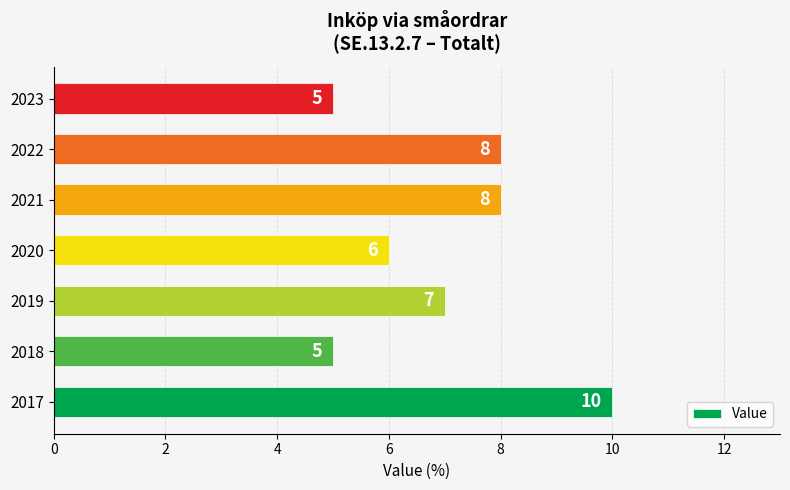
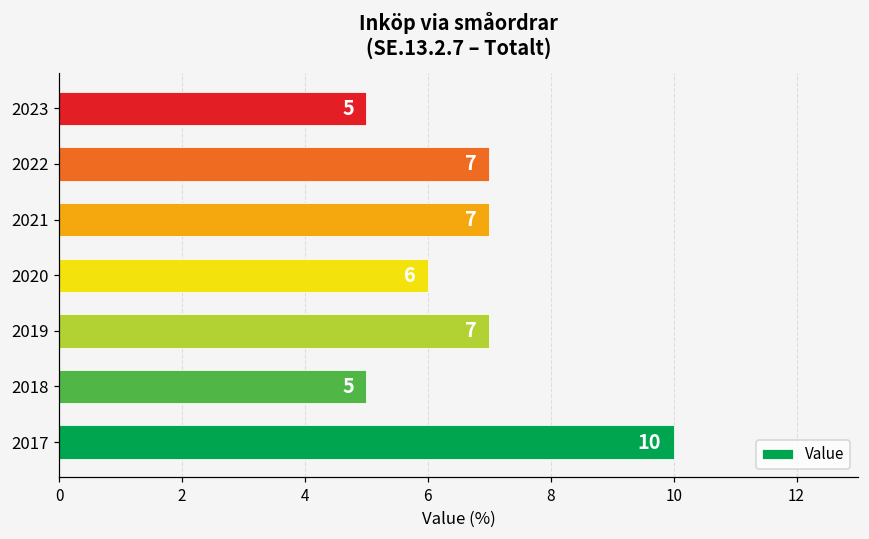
2022: 8 -> 7
2021: 8 -> 7
